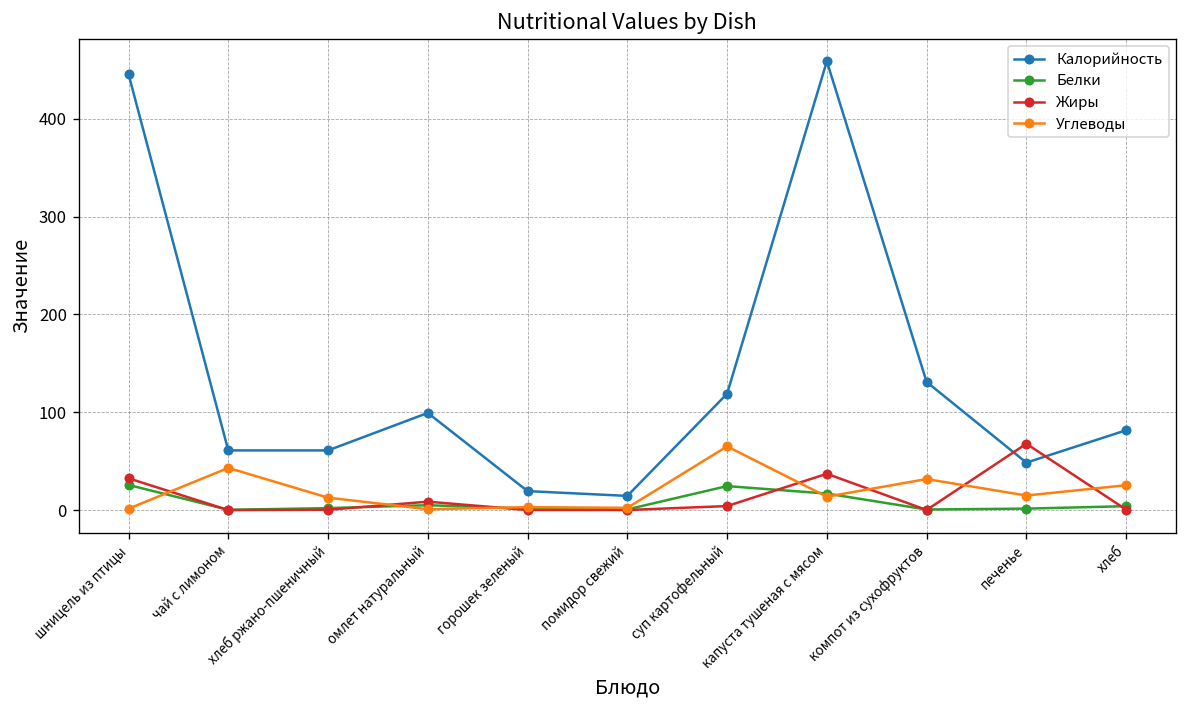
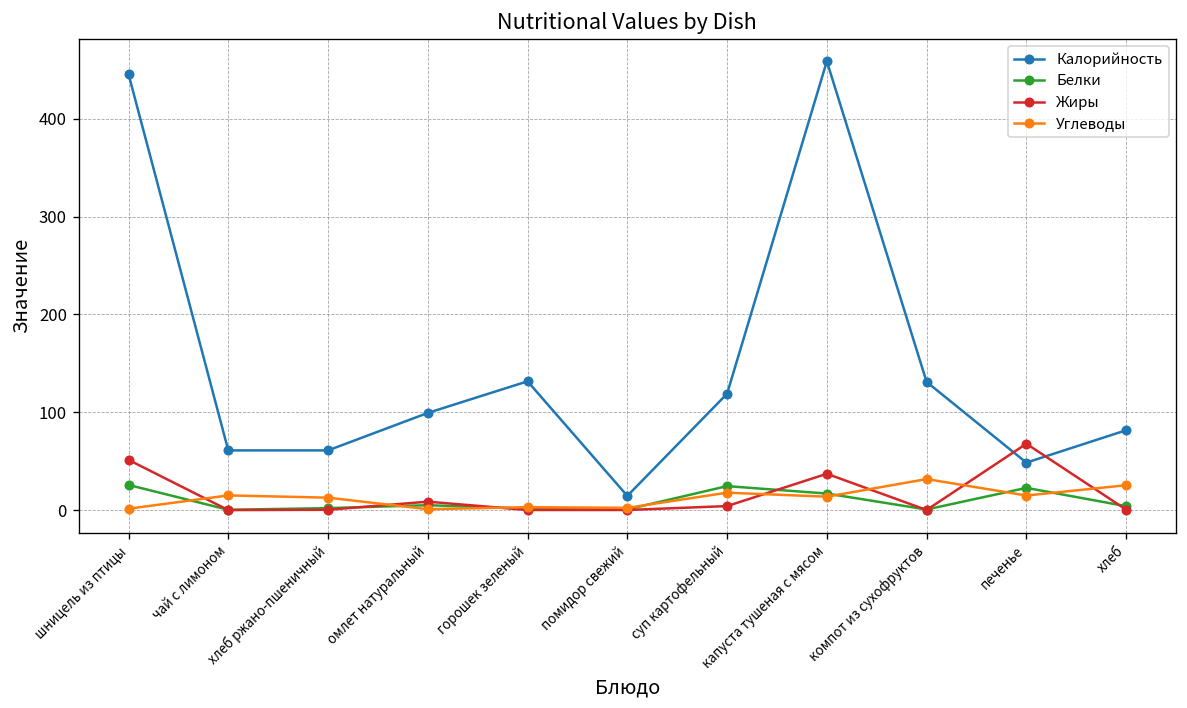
Жиры, шницель из птицы: 30 -> 50
Углеводы, чай с лимоном: 40 -> 20
Калорийность, горошек зеленый: 20 -> 130
Углеводы, суп картофельный: 70 -> 20
Белки, печенье: 0 -> 20
